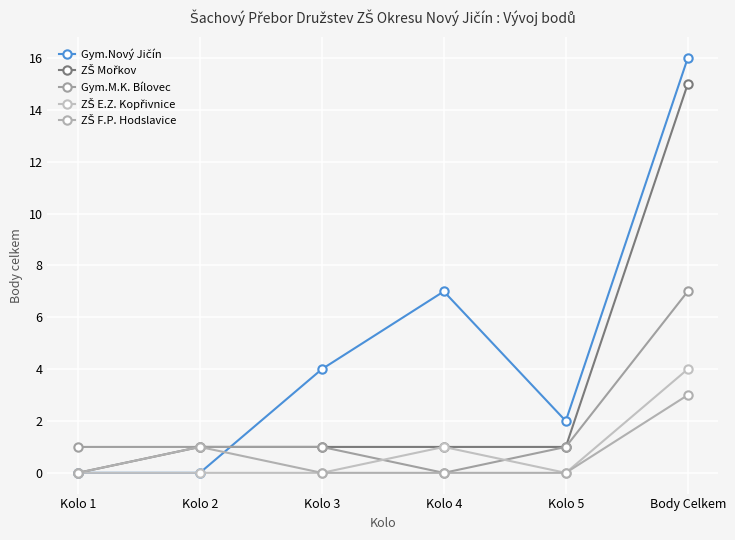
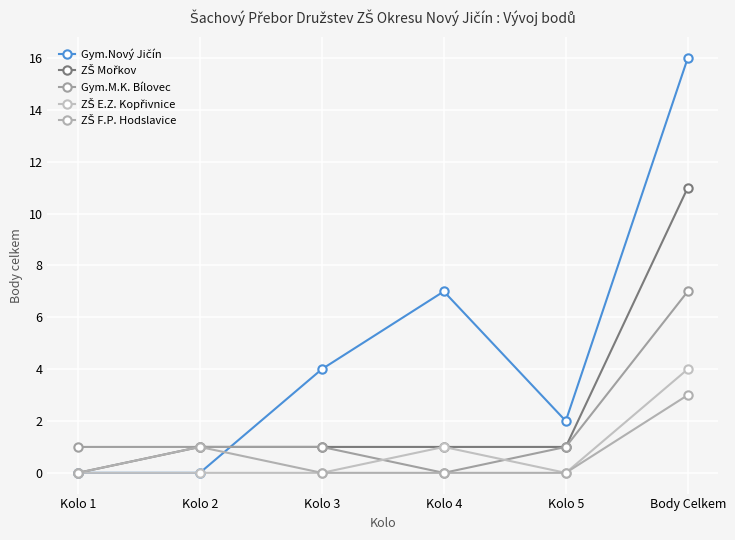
ZŠ Mořkov, Body Celkem: 15 -> 11
